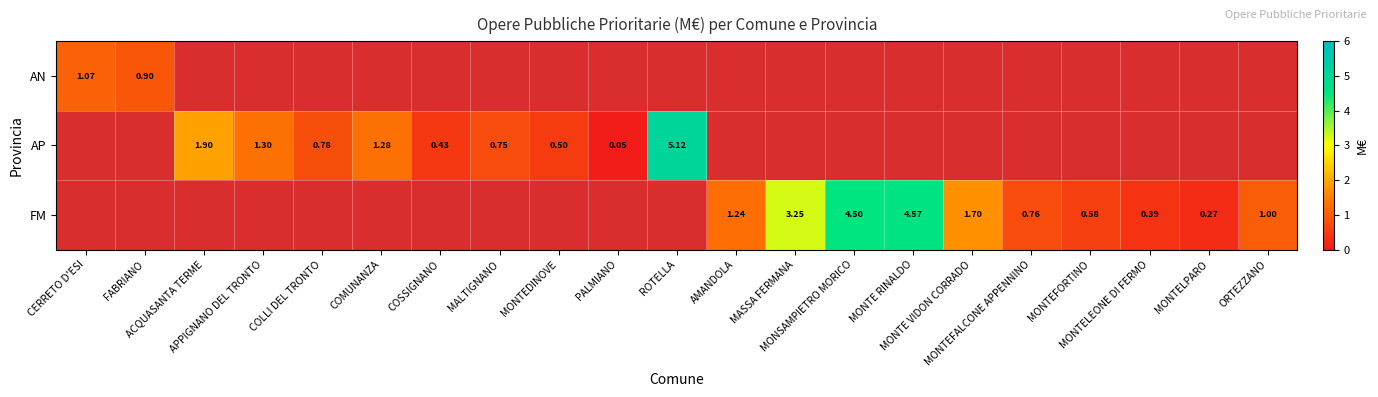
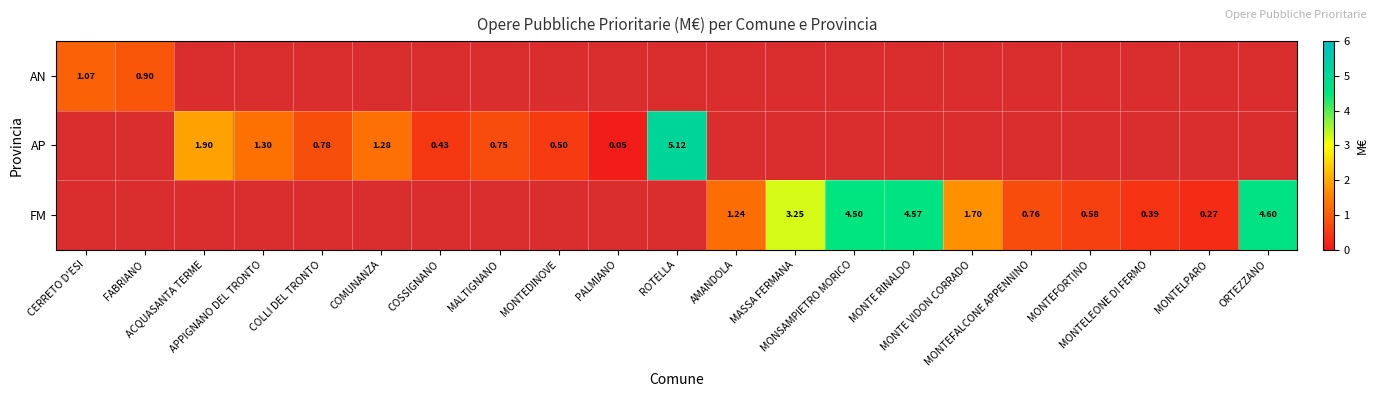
FM, ORTEZZANO: 1.00 -> 4.60
